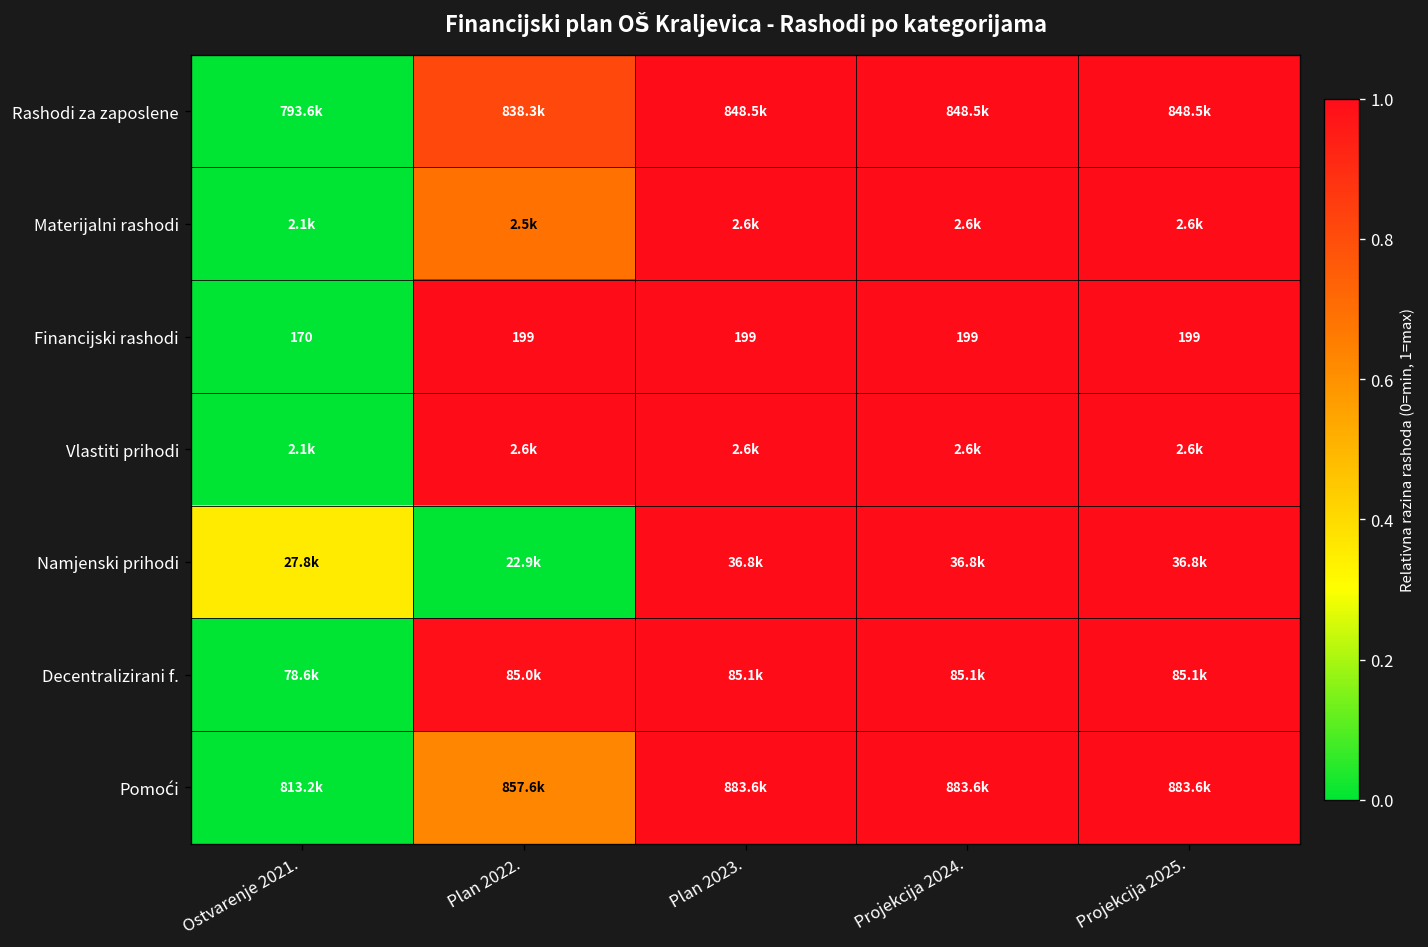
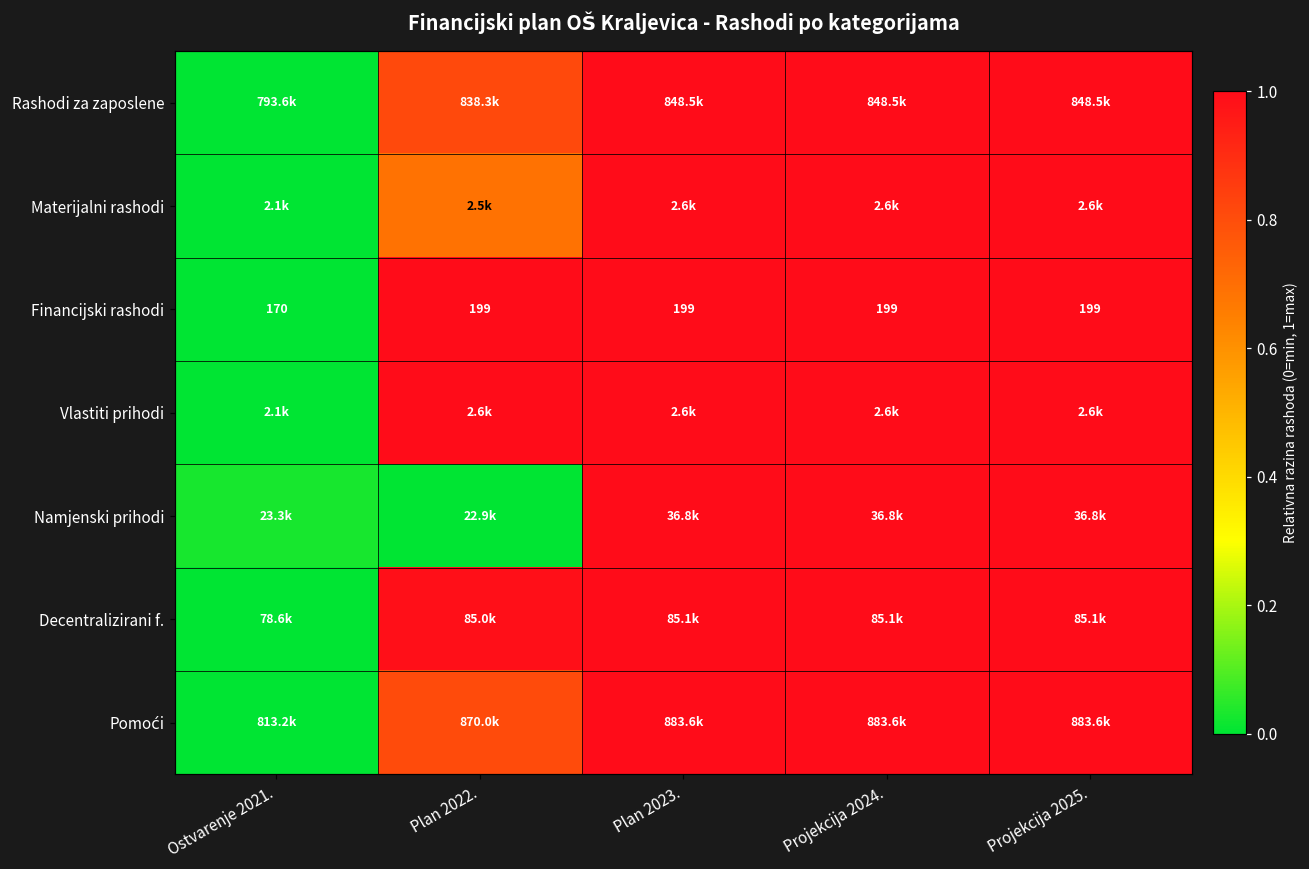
Namjenski prihodi, Ostvarenje 2021.: 27.8k -> 23.3k
Pomoći, Plan 2022.: 857.6k -> 870.0k
